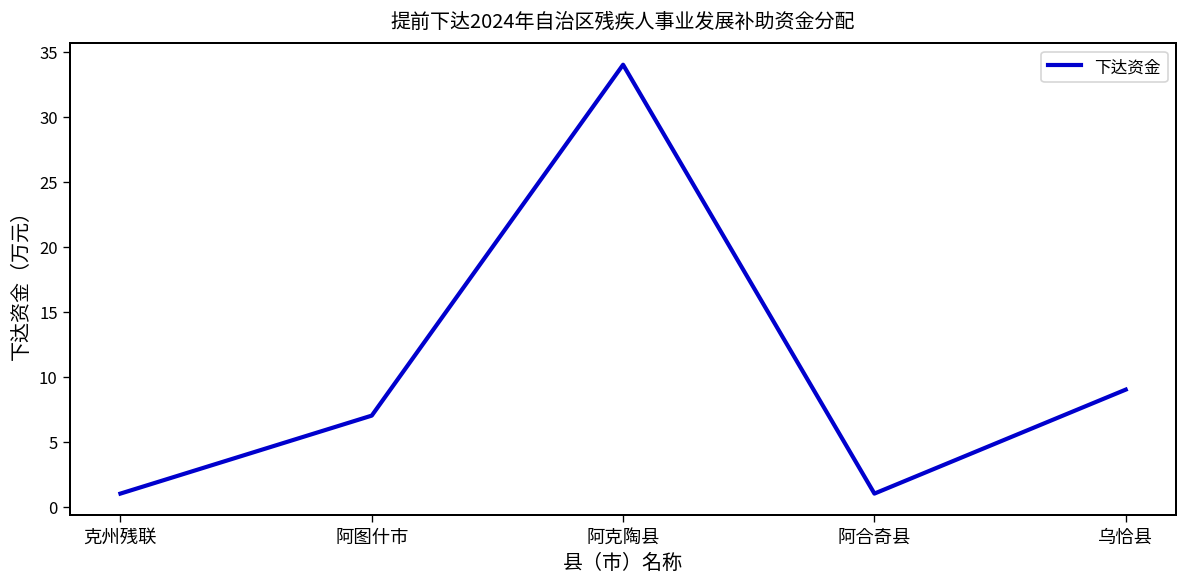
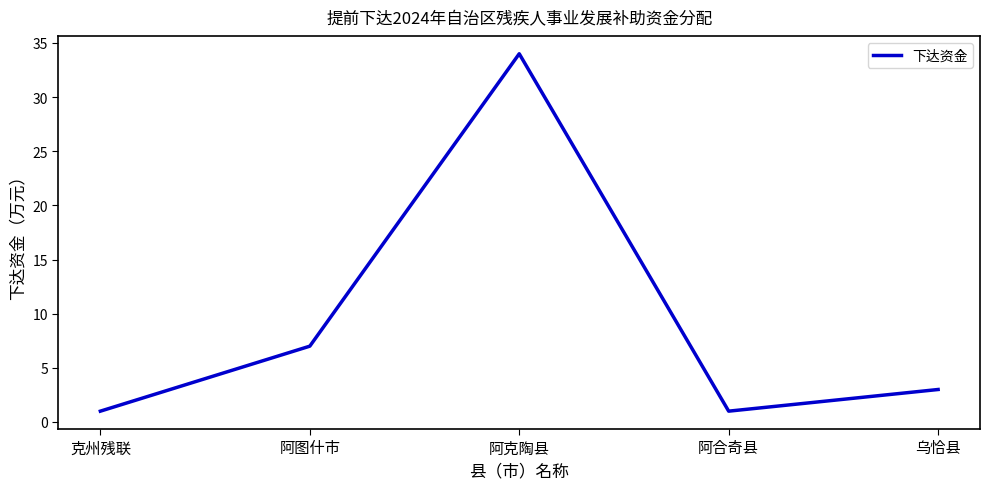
乌恰县: 9 -> 3
